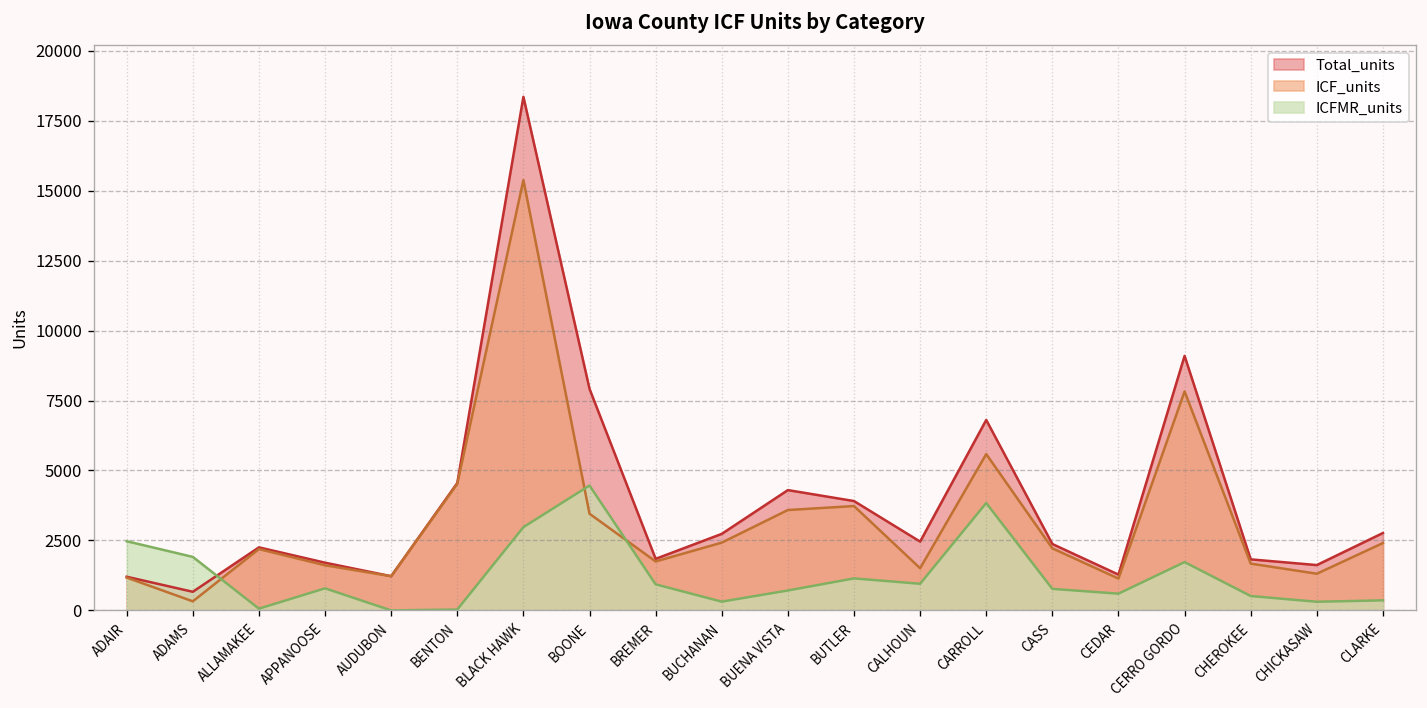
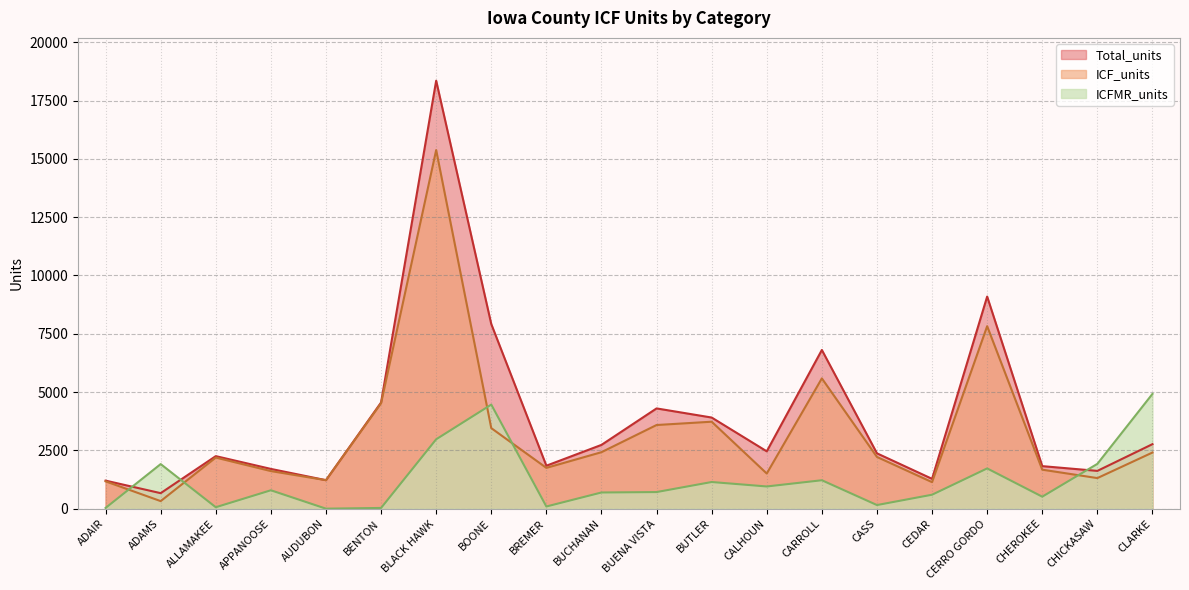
ICFMR_units, ADAIR: 2500 -> 0
ICFMR_units, BREMER: 900 -> 100
ICFMR_units, BUCHANAN: 300 -> 700
ICFMR_units, CARROLL: 3800 -> 1200
ICFMR_units, CASS: 800 -> 200
ICFMR_units, CHICKASAW: 300 -> 1900
ICFMR_units, CLARKE: 400 -> 4900
